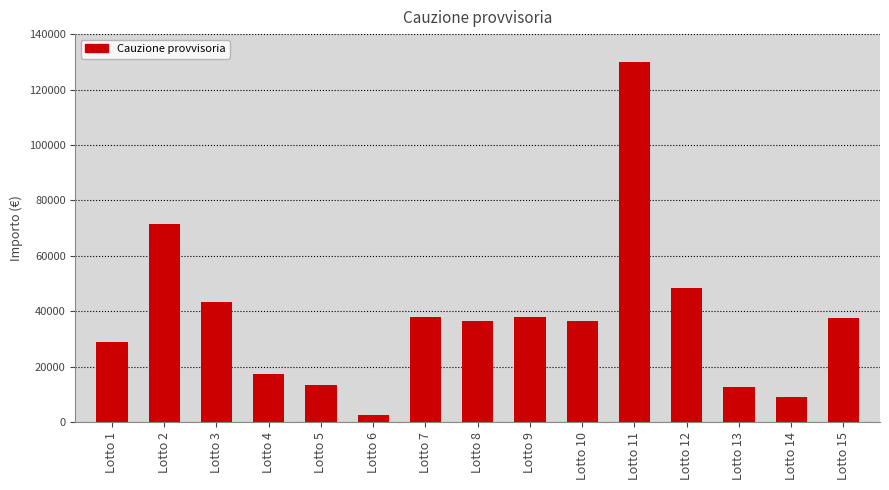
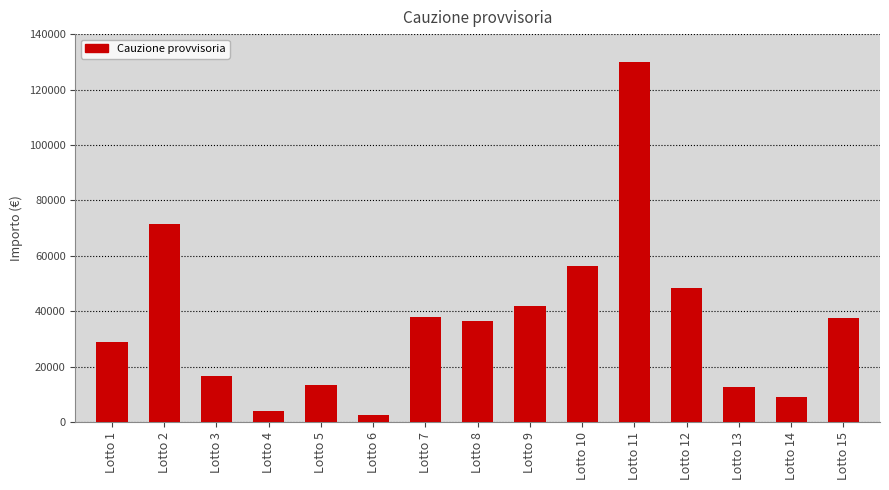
Lotto 3: 44000 -> 17000
Lotto 4: 17000 -> 4000
Lotto 9: 38000 -> 42000
Lotto 10: 37000 -> 57000
